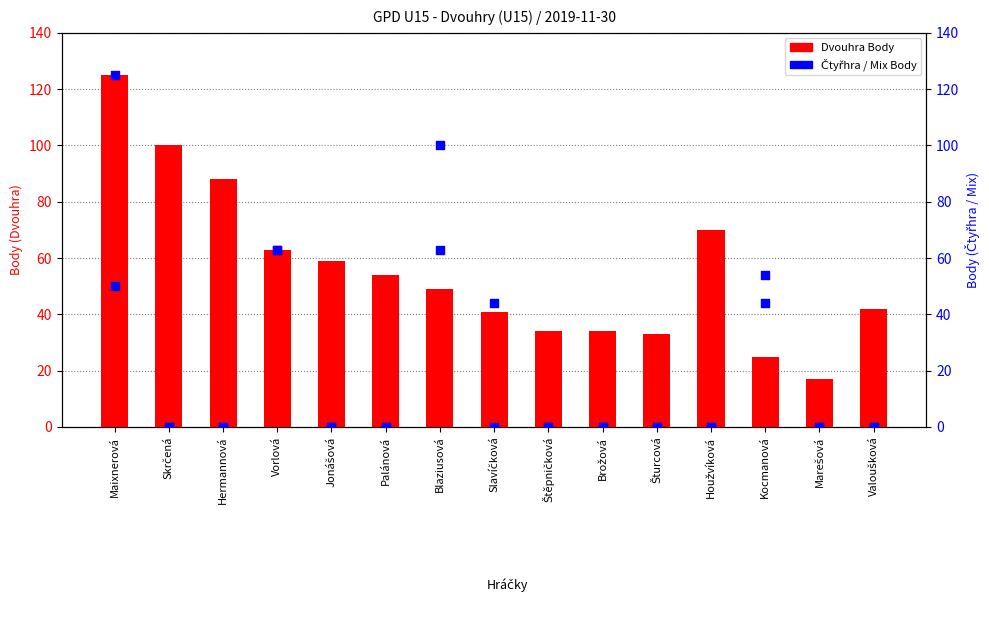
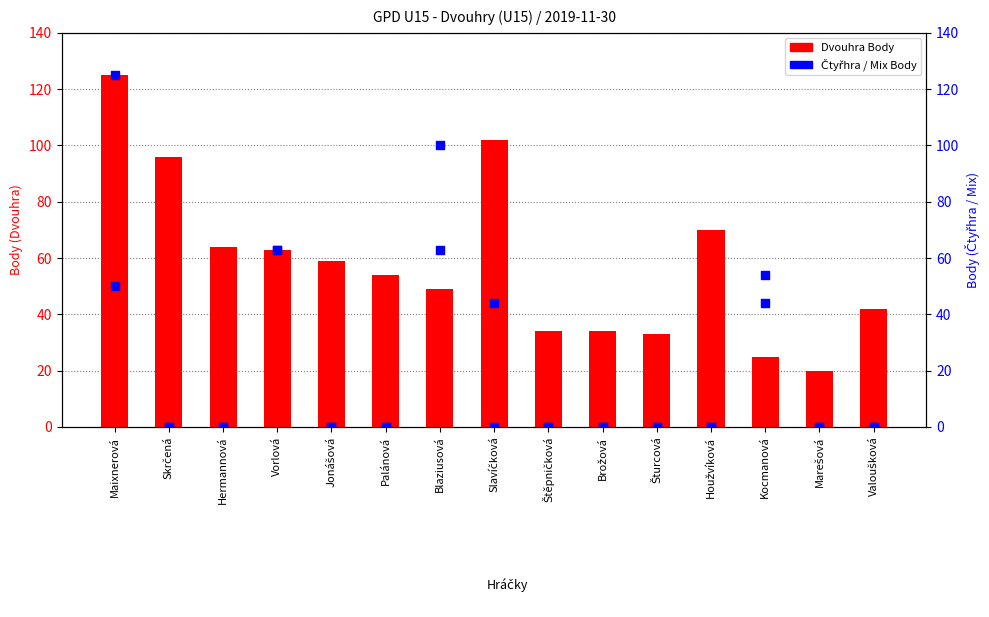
Dvouhra Body, Skrčená: 100 -> 96
Dvouhra Body, Hermannová: 88 -> 64
Dvouhra Body, Slavíčková: 41 -> 102
Dvouhra Body, Marešová: 17 -> 20
